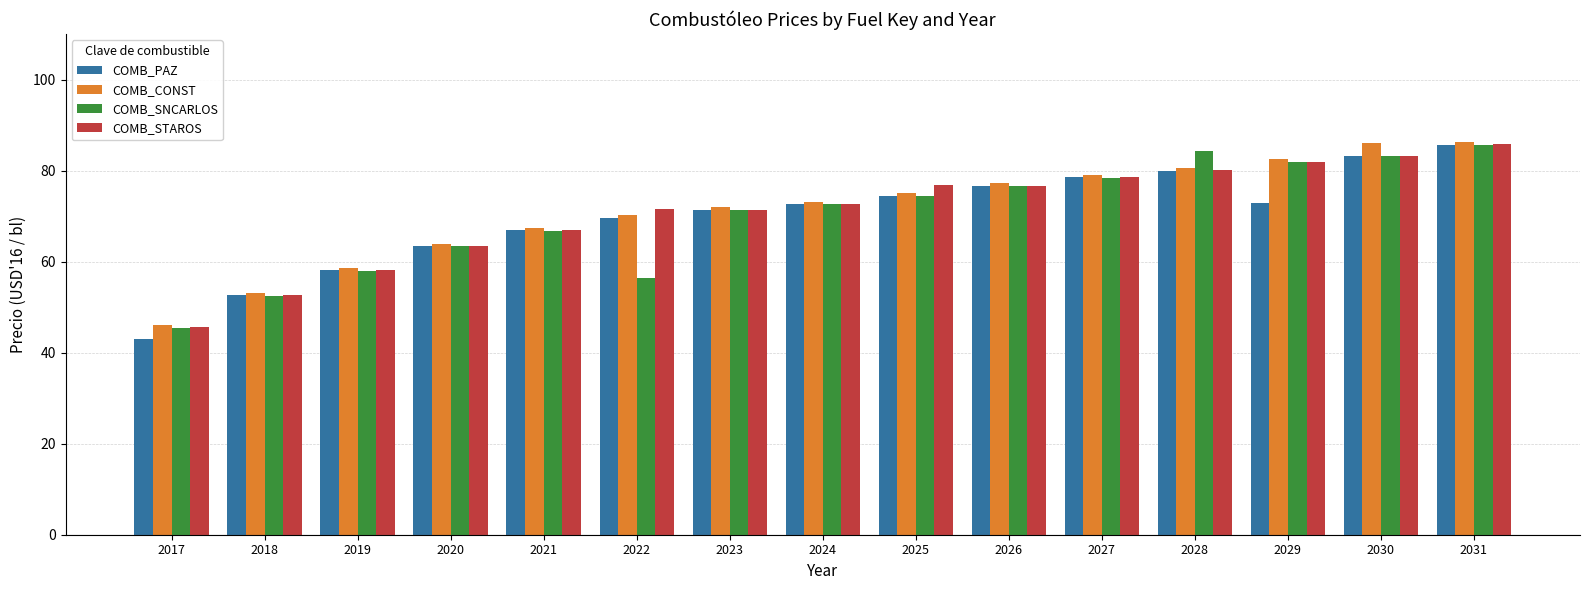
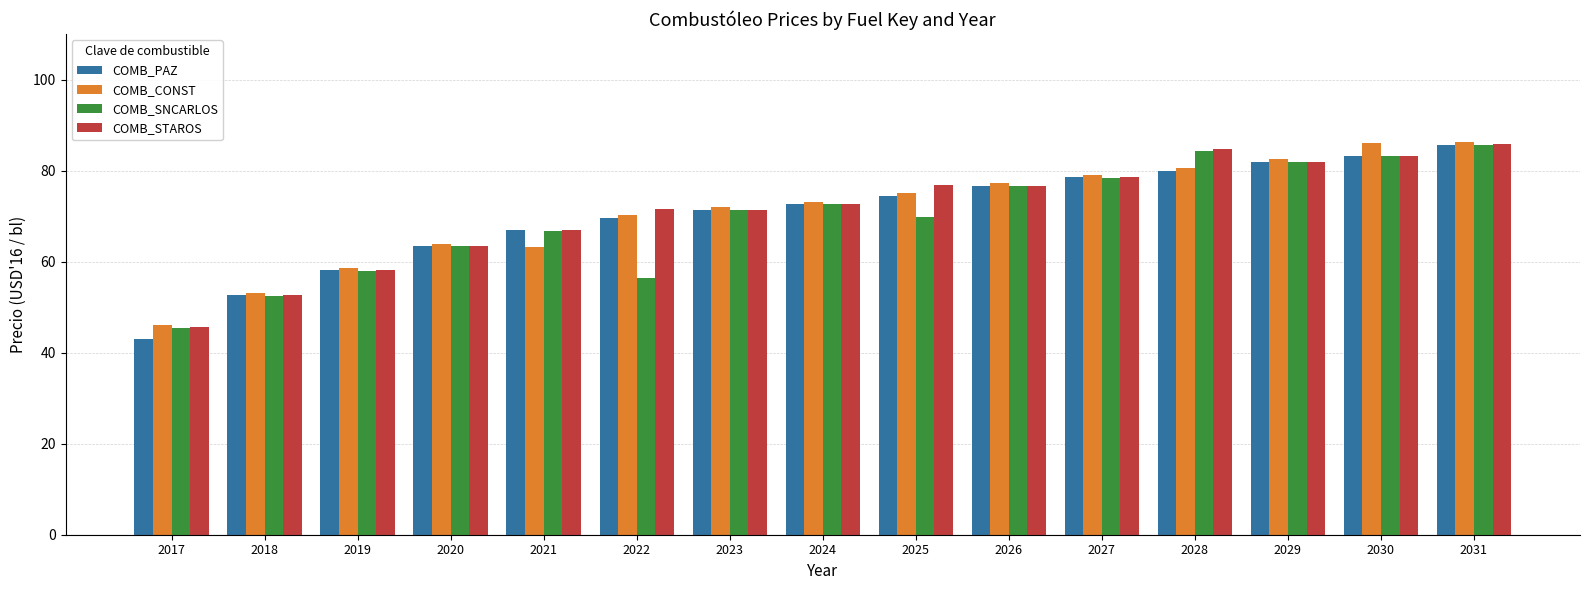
COMB_CONST, 2021: 67 -> 63
COMB_SNCARLOS, 2025: 74 -> 70
COMB_STAROS, 2028: 80 -> 85
COMB_PAZ, 2029: 73 -> 82
